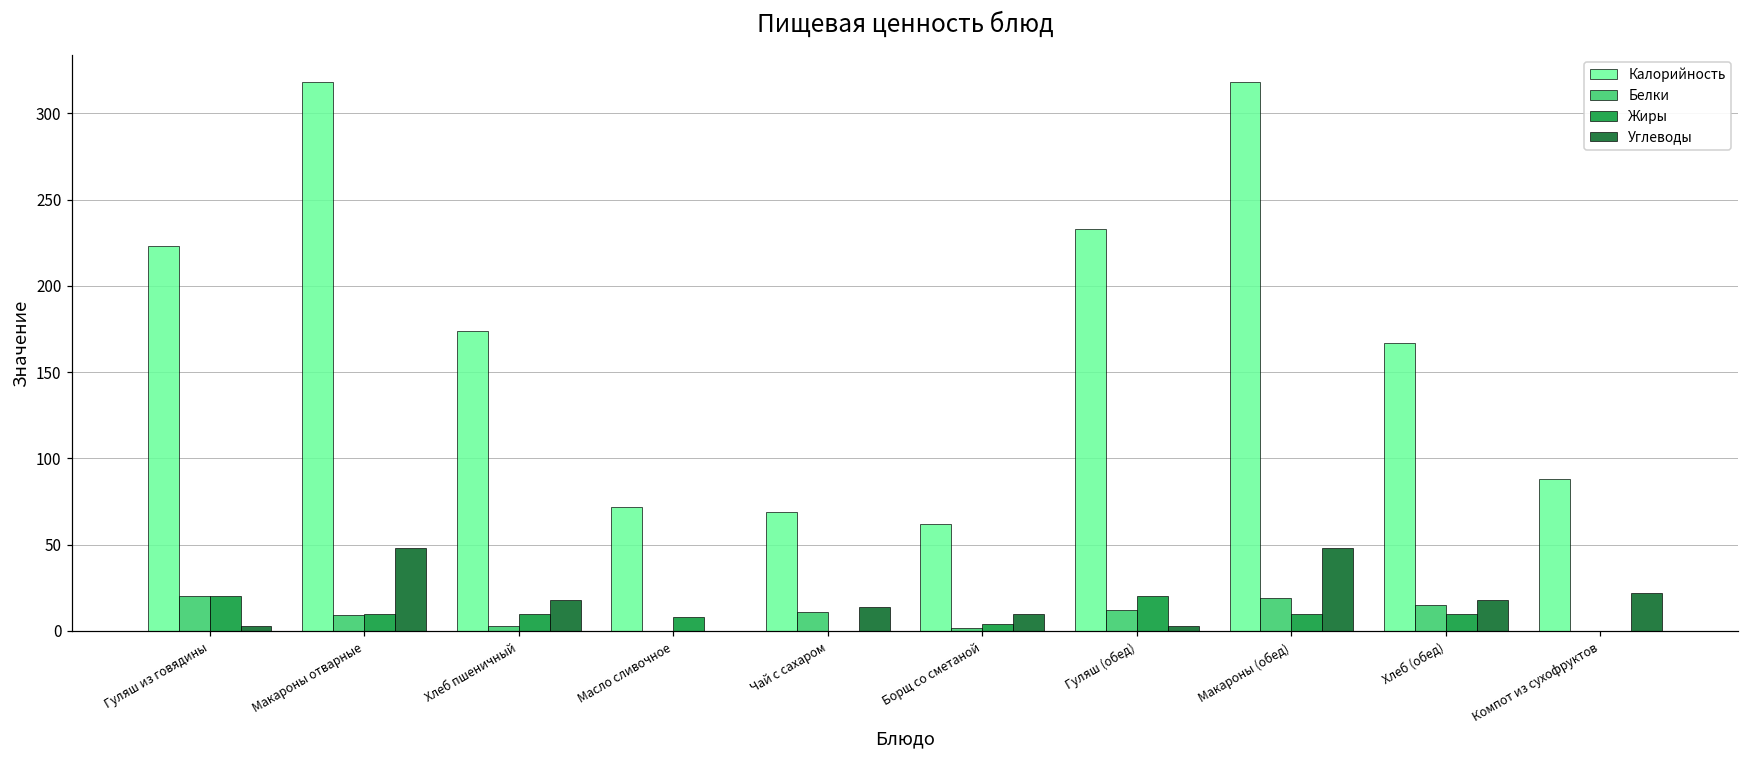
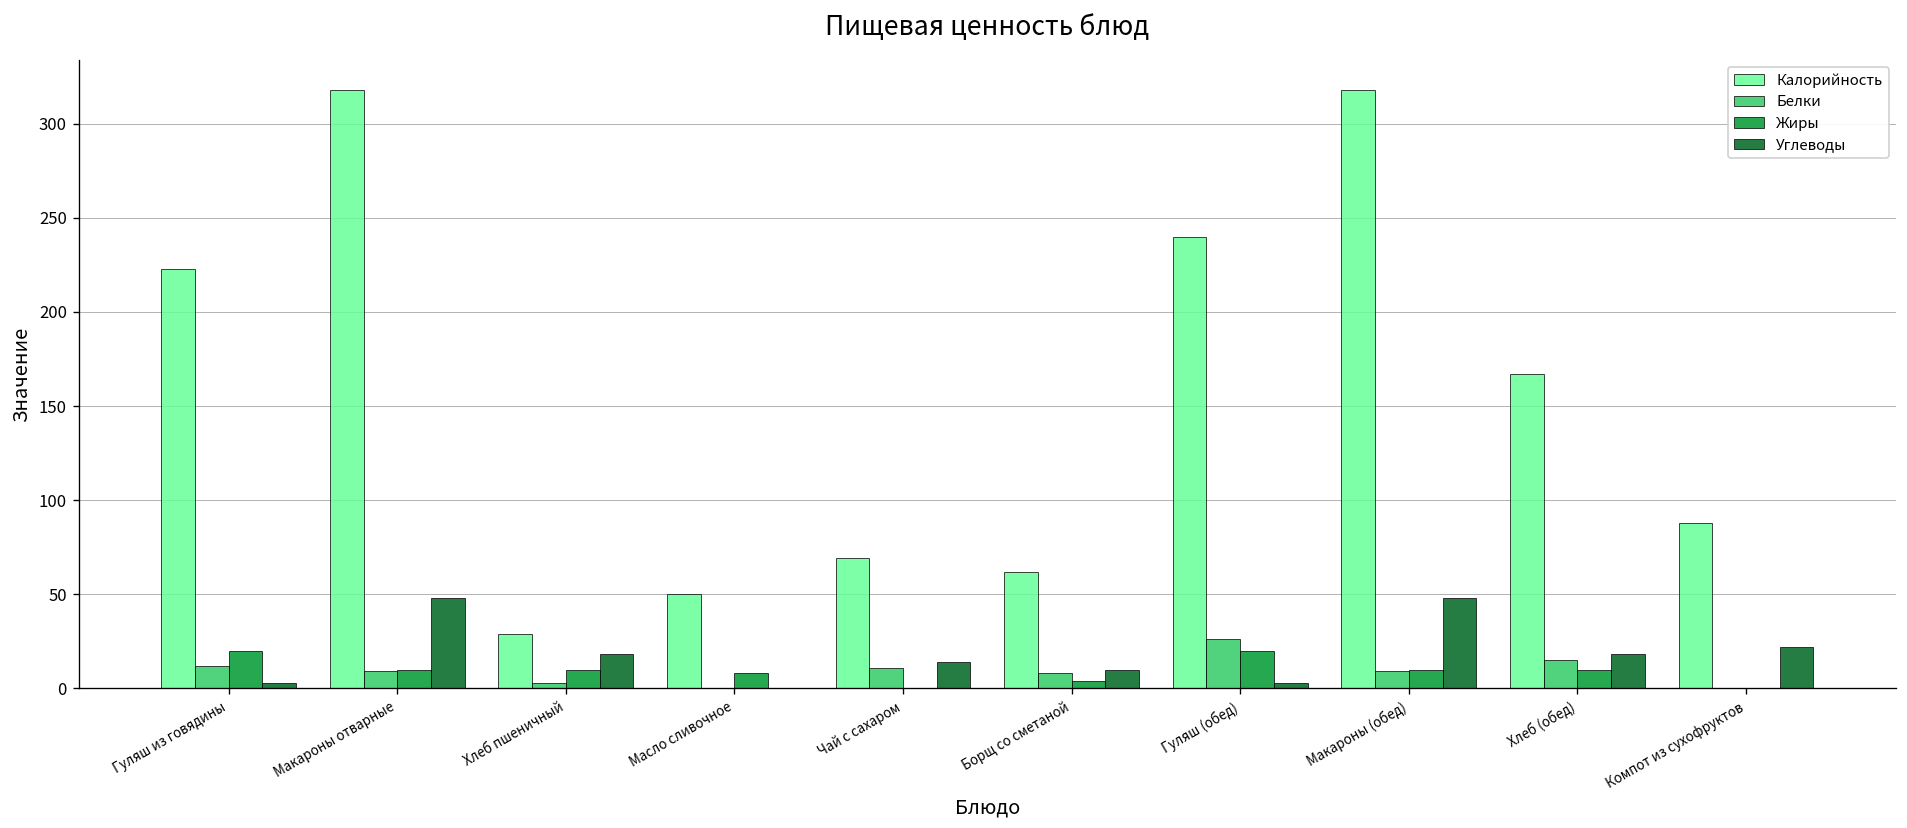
Белки, Гуляш из говядины: 20 -> 12
Калорийность, Хлеб пшеничный: 174 -> 29
Калорийность, Масло сливочное: 72 -> 50
Белки, Борщ со сметаной: 2 -> 8
Калорийность, Гуляш (обед): 233 -> 240
Белки, Гуляш (обед): 12 -> 26
Белки, Макароны (обед): 19 -> 9
